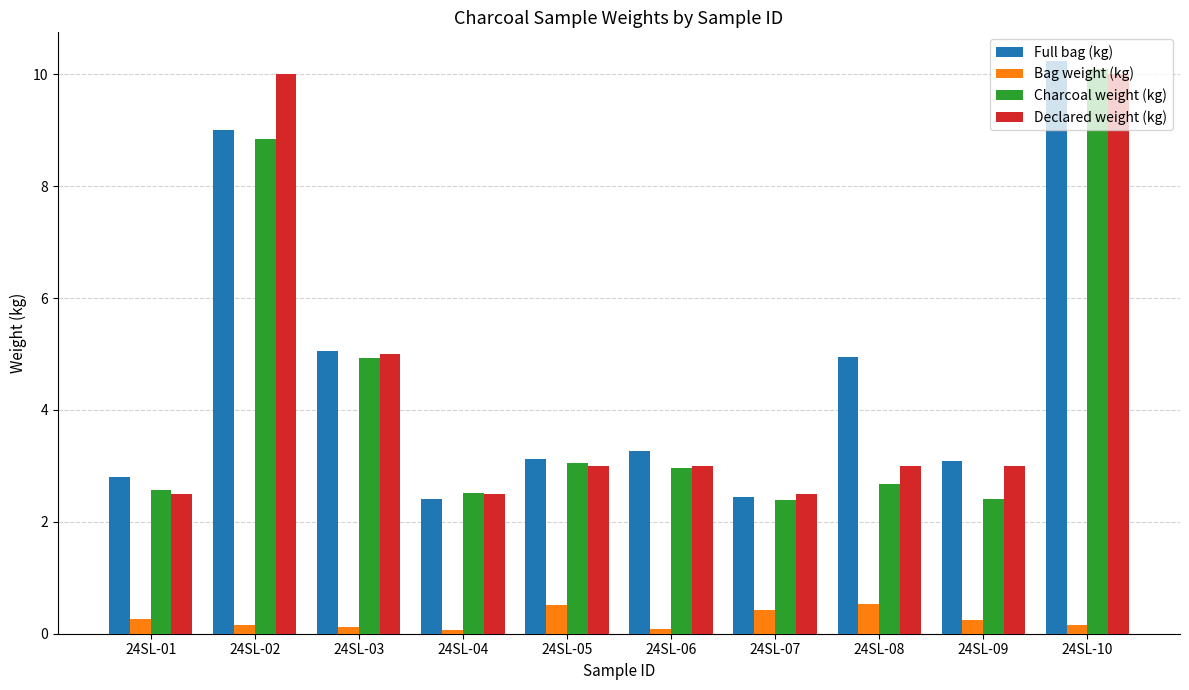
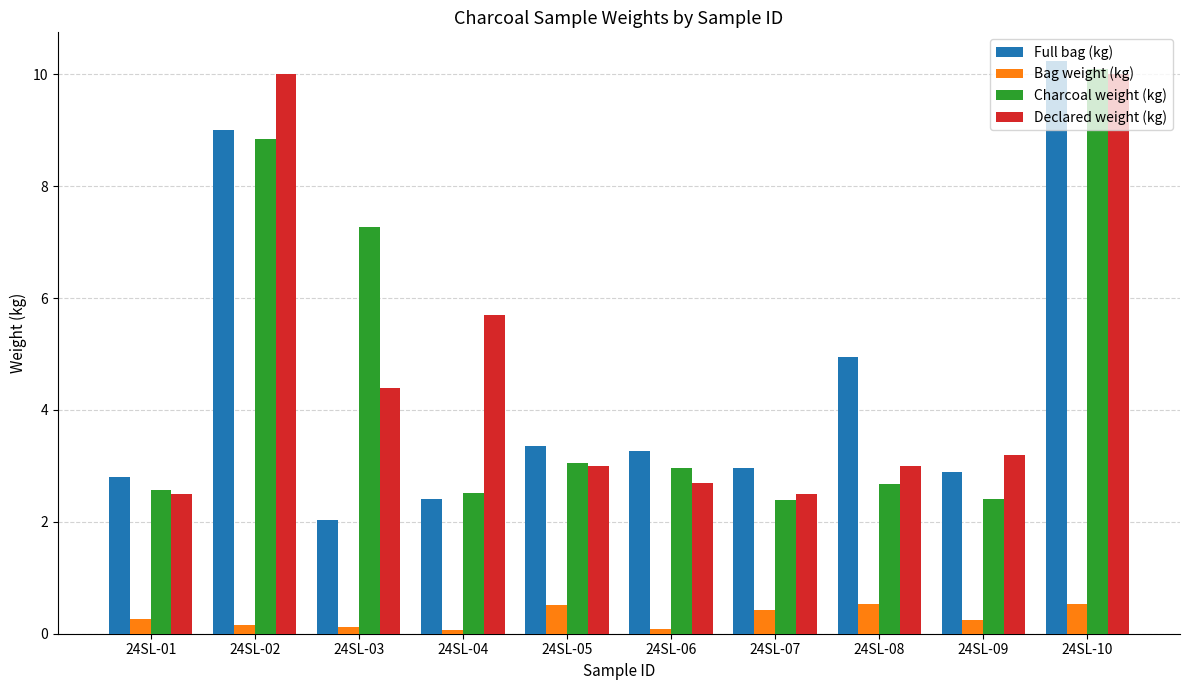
Full bag (kg), 24SL-03: 5.1 -> 2.0
Charcoal weight (kg), 24SL-03: 4.9 -> 7.3
Declared weight (kg), 24SL-03: 5.0 -> 4.4
Declared weight (kg), 24SL-04: 2.5 -> 5.7
Full bag (kg), 24SL-05: 3.1 -> 3.4
Declared weight (kg), 24SL-06: 3.0 -> 2.7
Full bag (kg), 24SL-07: 2.5 -> 3.0
Full bag (kg), 24SL-09: 3.1 -> 2.9
Declared weight (kg), 24SL-09: 3.0 -> 3.2
Bag weight (kg), 24SL-10: 0.1 -> 0.5
